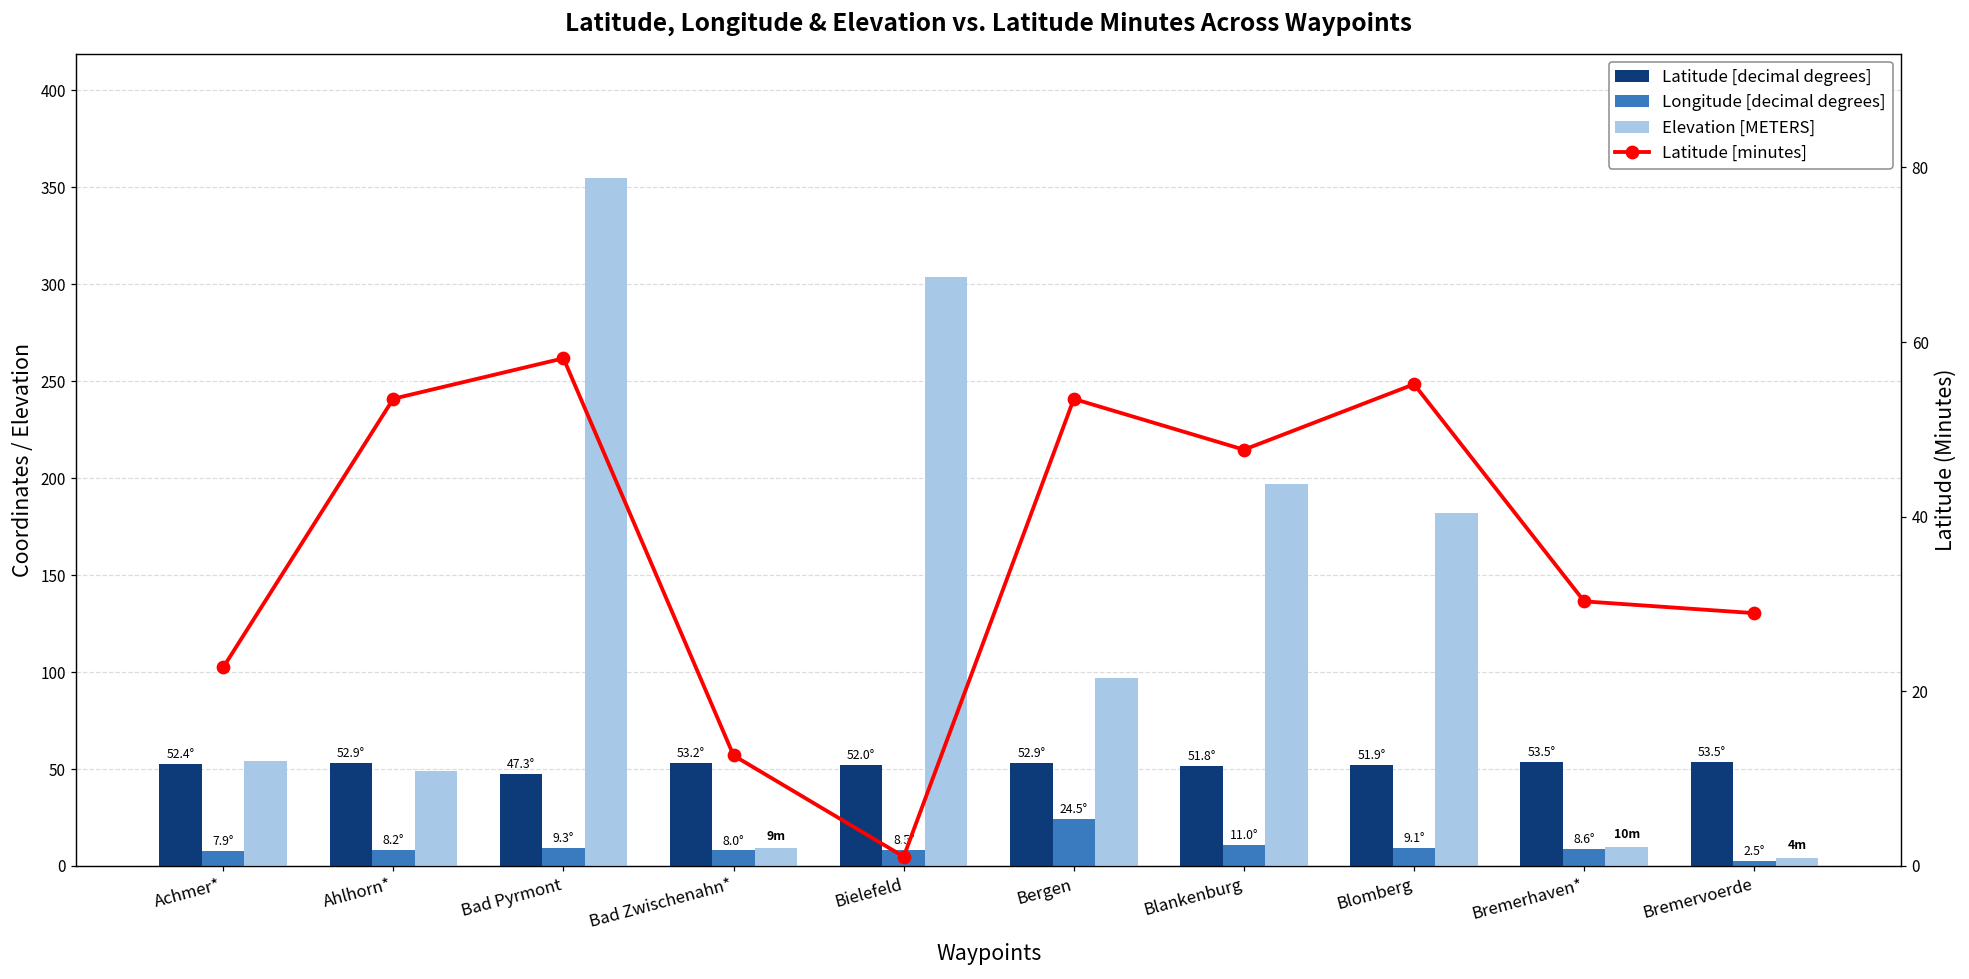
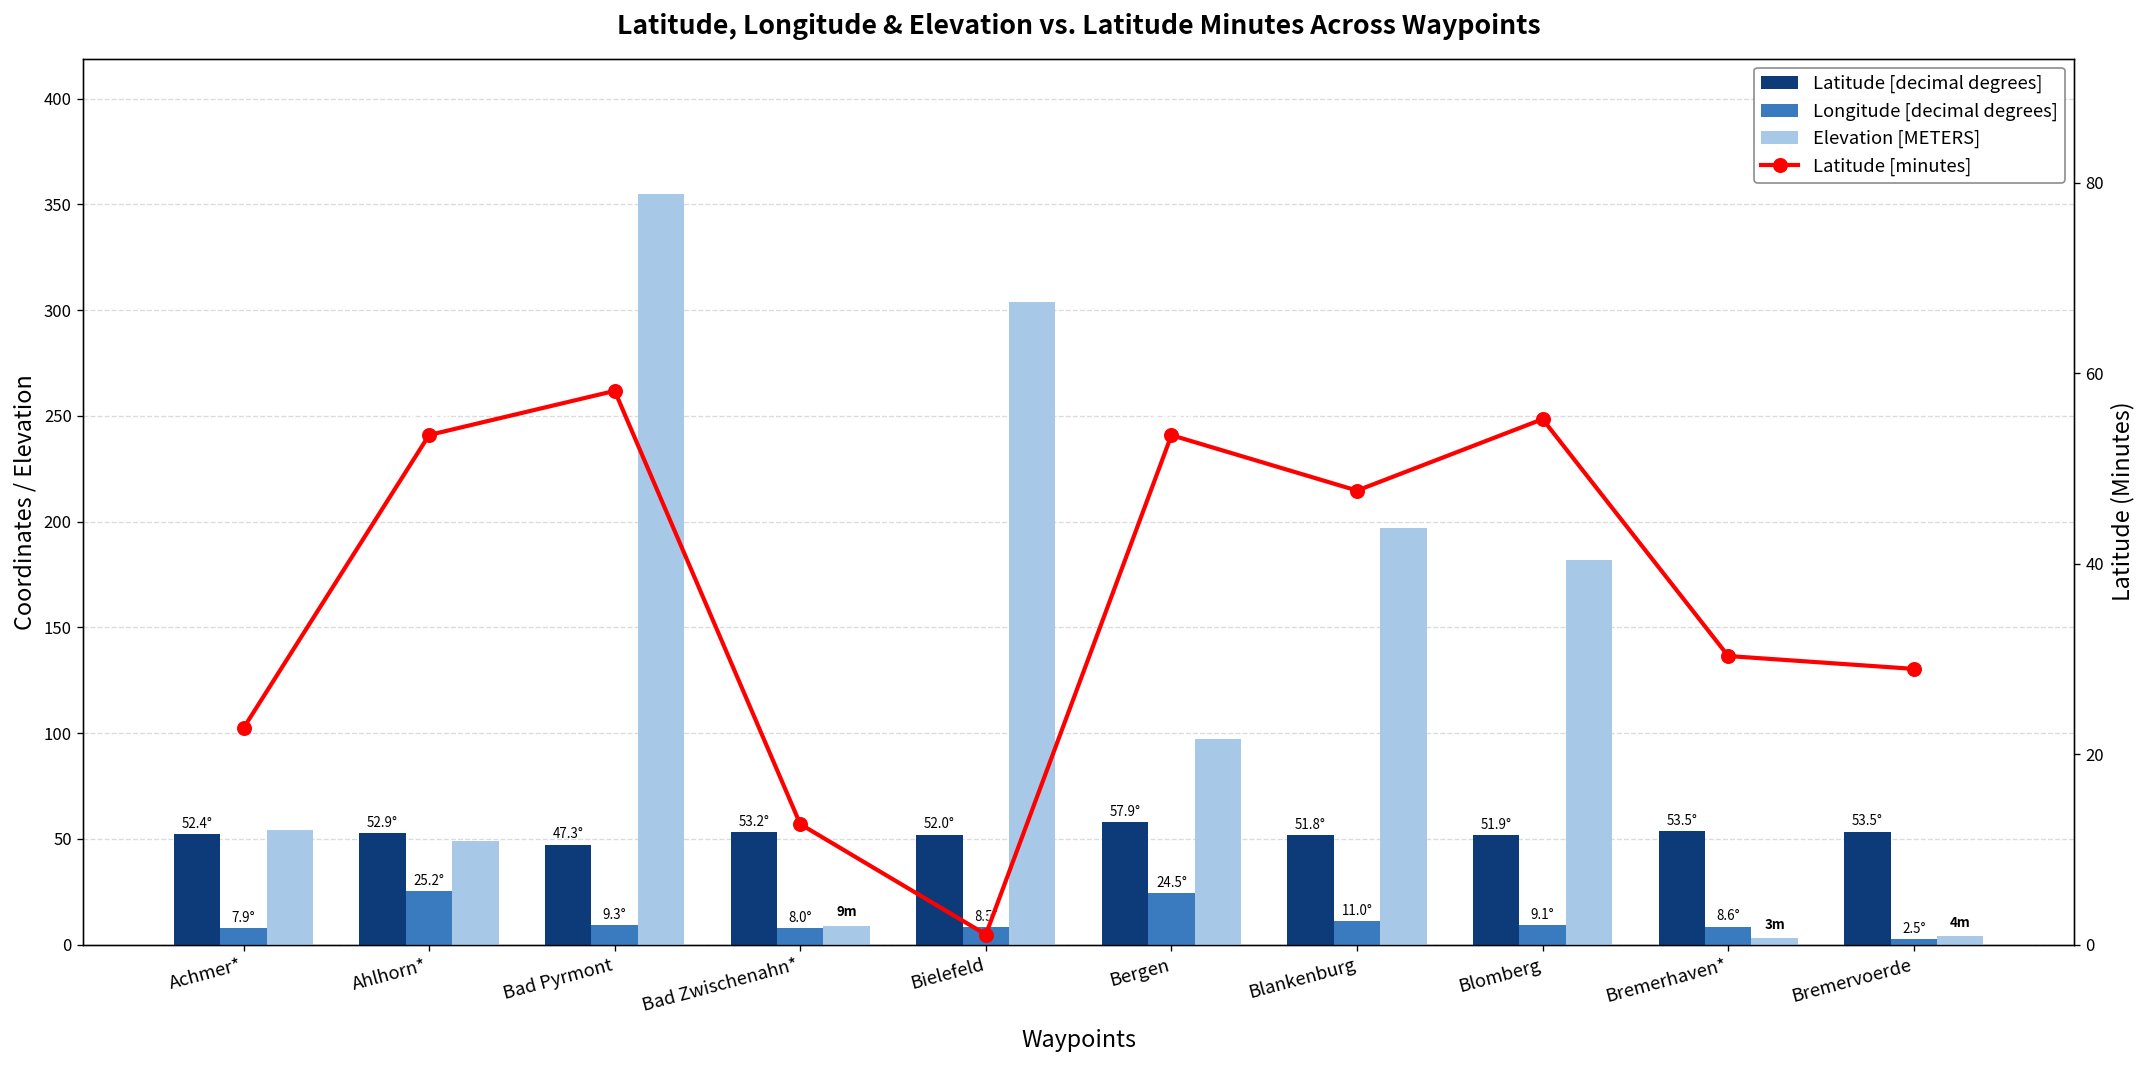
Longitude [decimal degrees], Ahlhorn*: 8.2° -> 25.2°
Latitude [decimal degrees], Bergen: 52.9° -> 57.9°
Elevation [METERS], Bremerhaven*: 10m -> 3m
